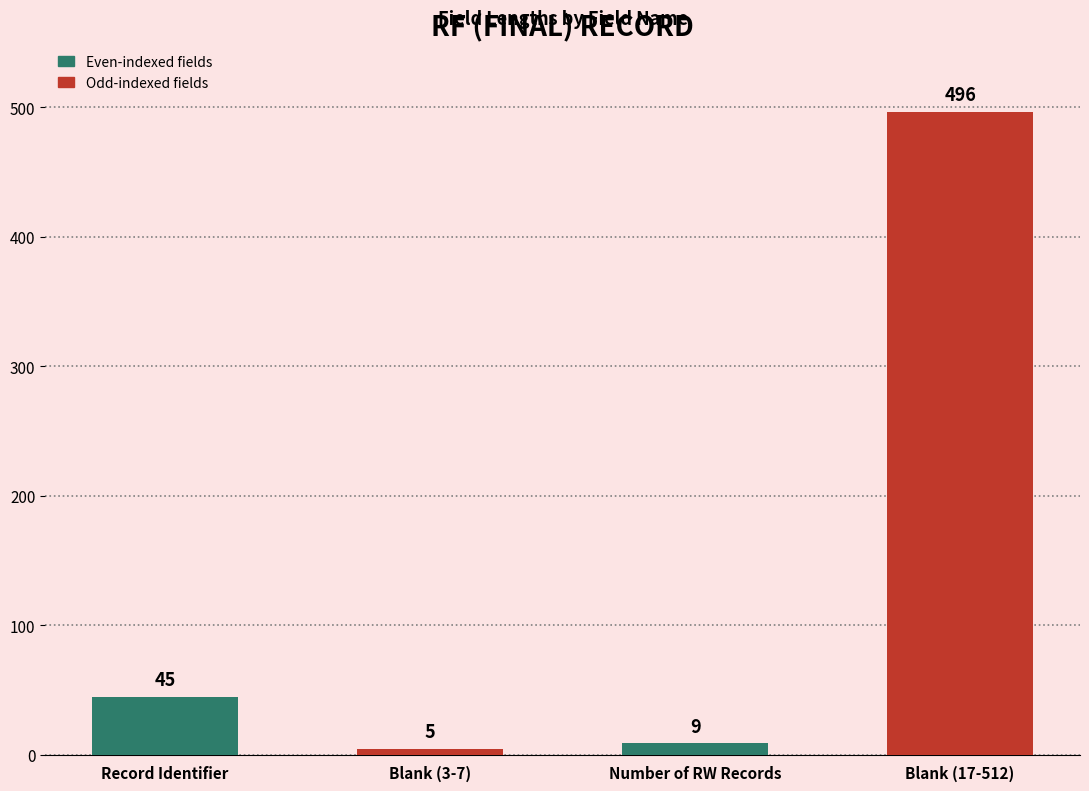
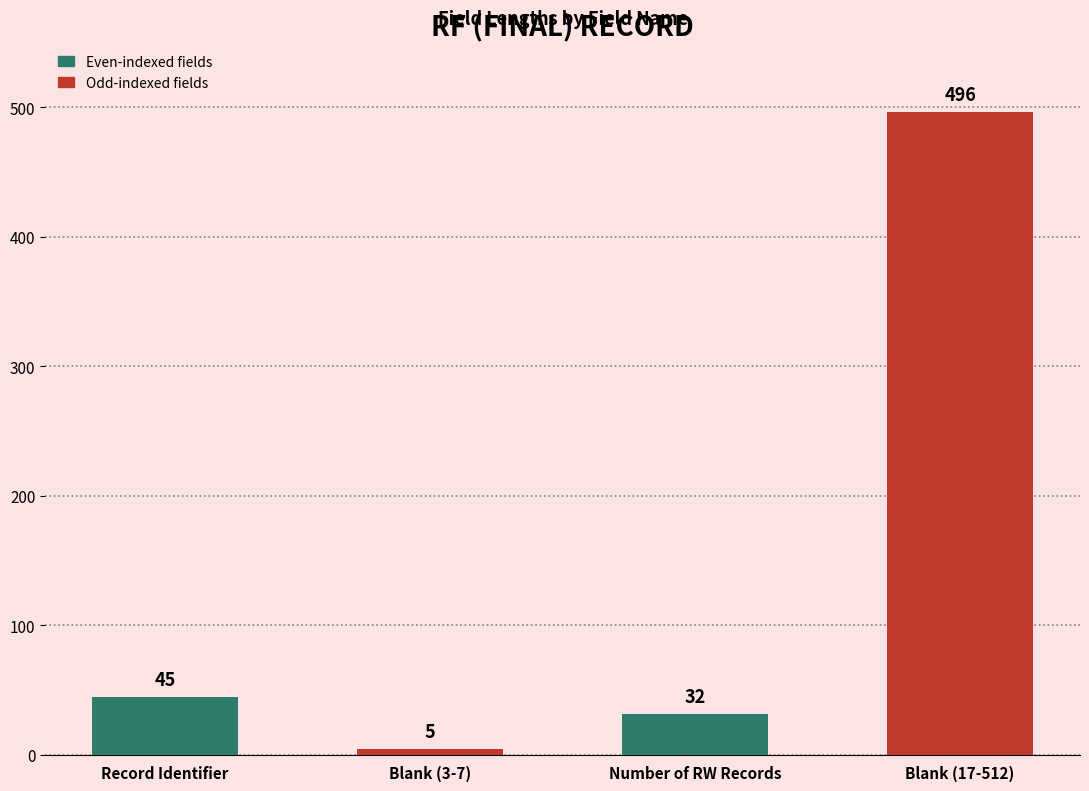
Number of RW Records: 9 -> 32
